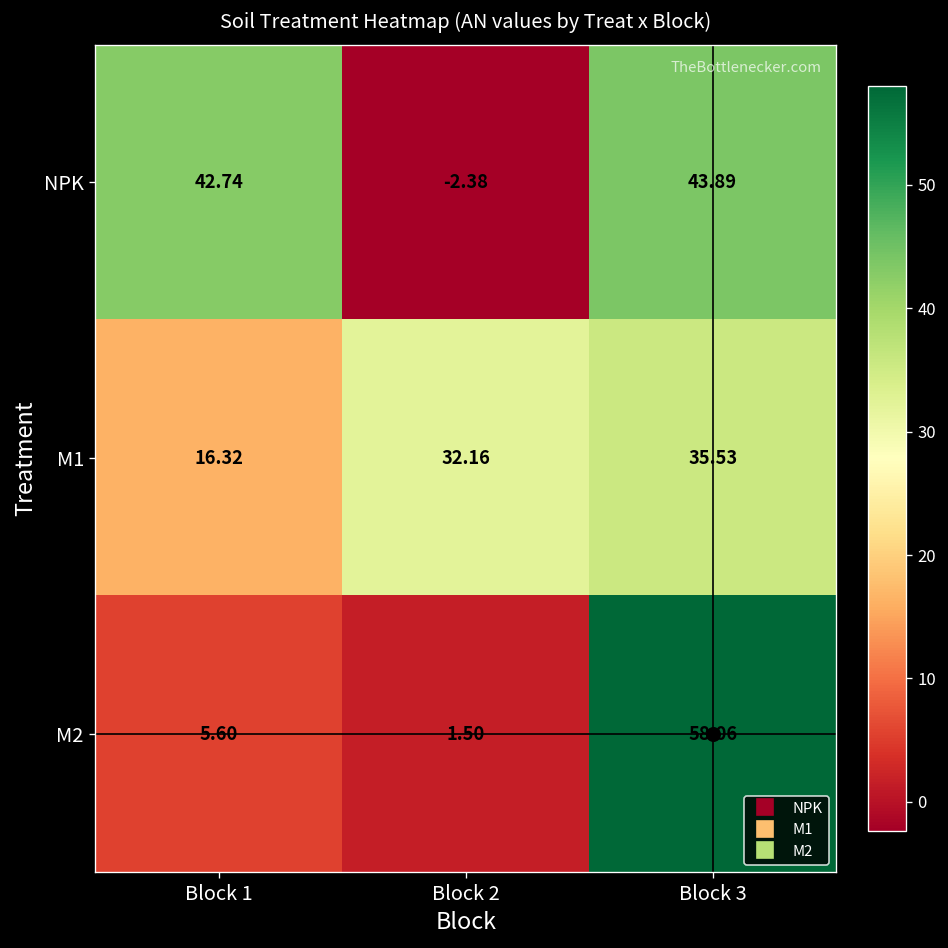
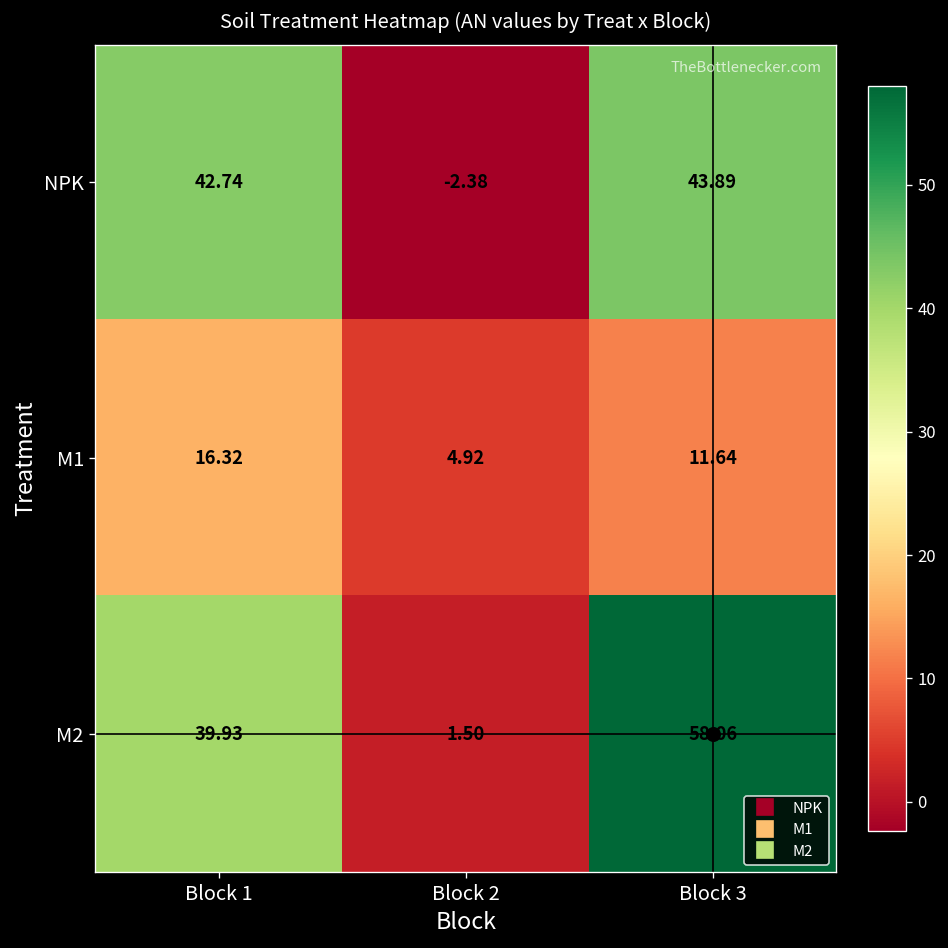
M1, Block 2: 32.16 -> 4.92
M1, Block 3: 35.53 -> 11.64
M2, Block 1: 5.60 -> 39.93
